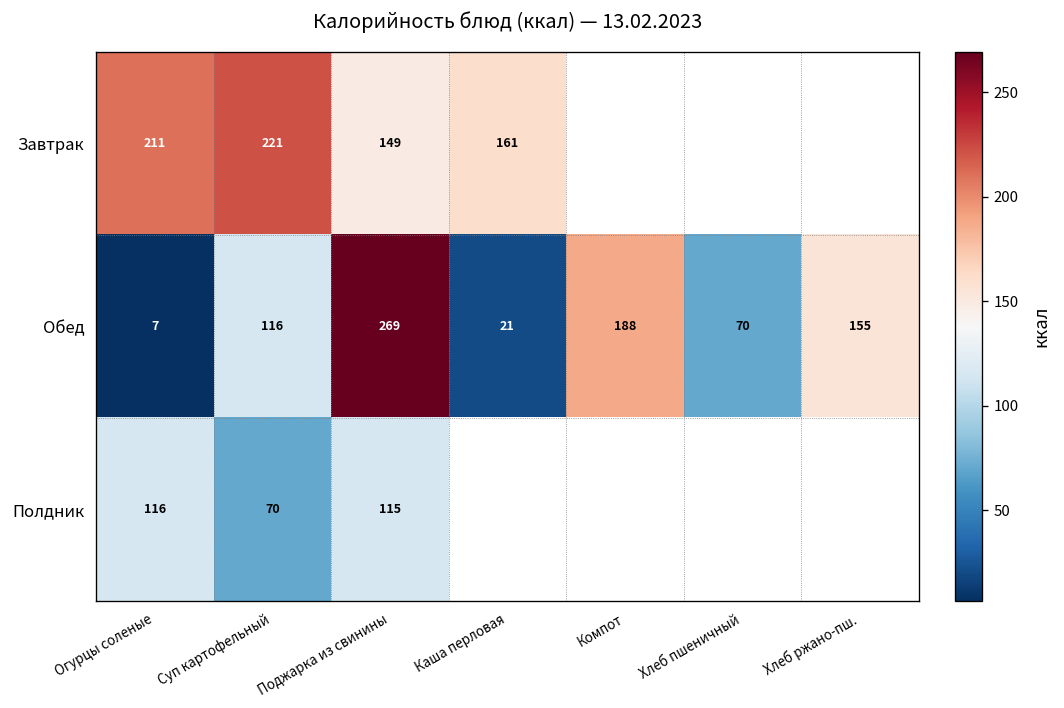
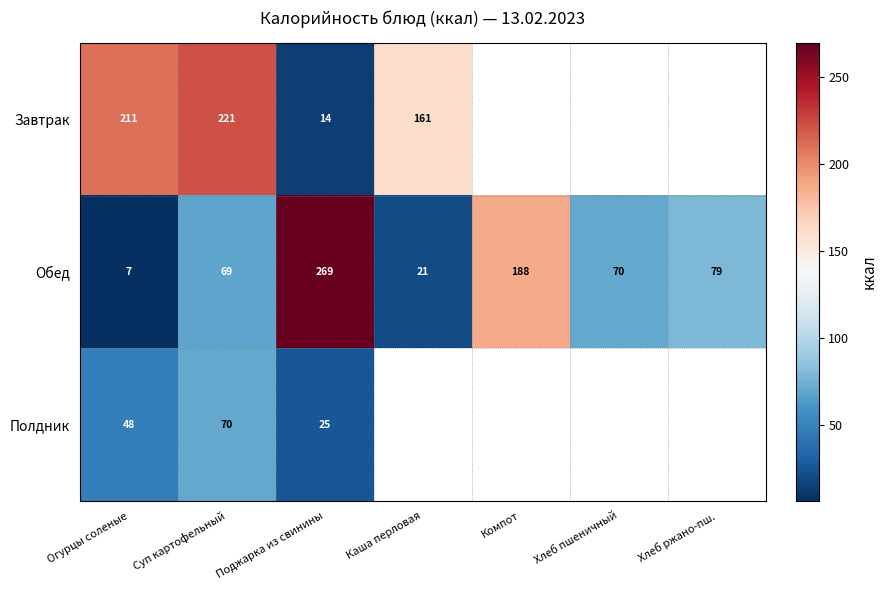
Завтрак, Поджарка из свинины: 149 -> 14
Обед, Суп картофельный: 116 -> 69
Обед, Хлеб ржано-пш.: 155 -> 79
Полдник, Огурцы соленые: 116 -> 48
Полдник, Поджарка из свинины: 115 -> 25
